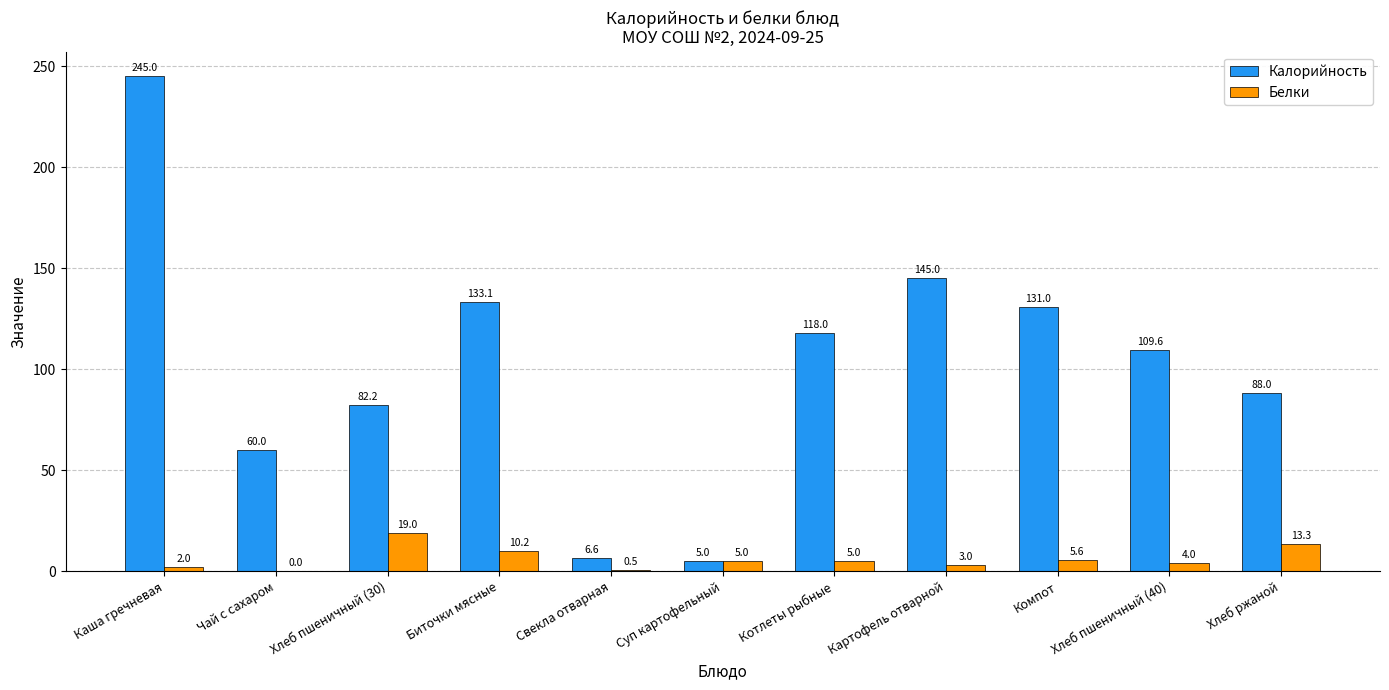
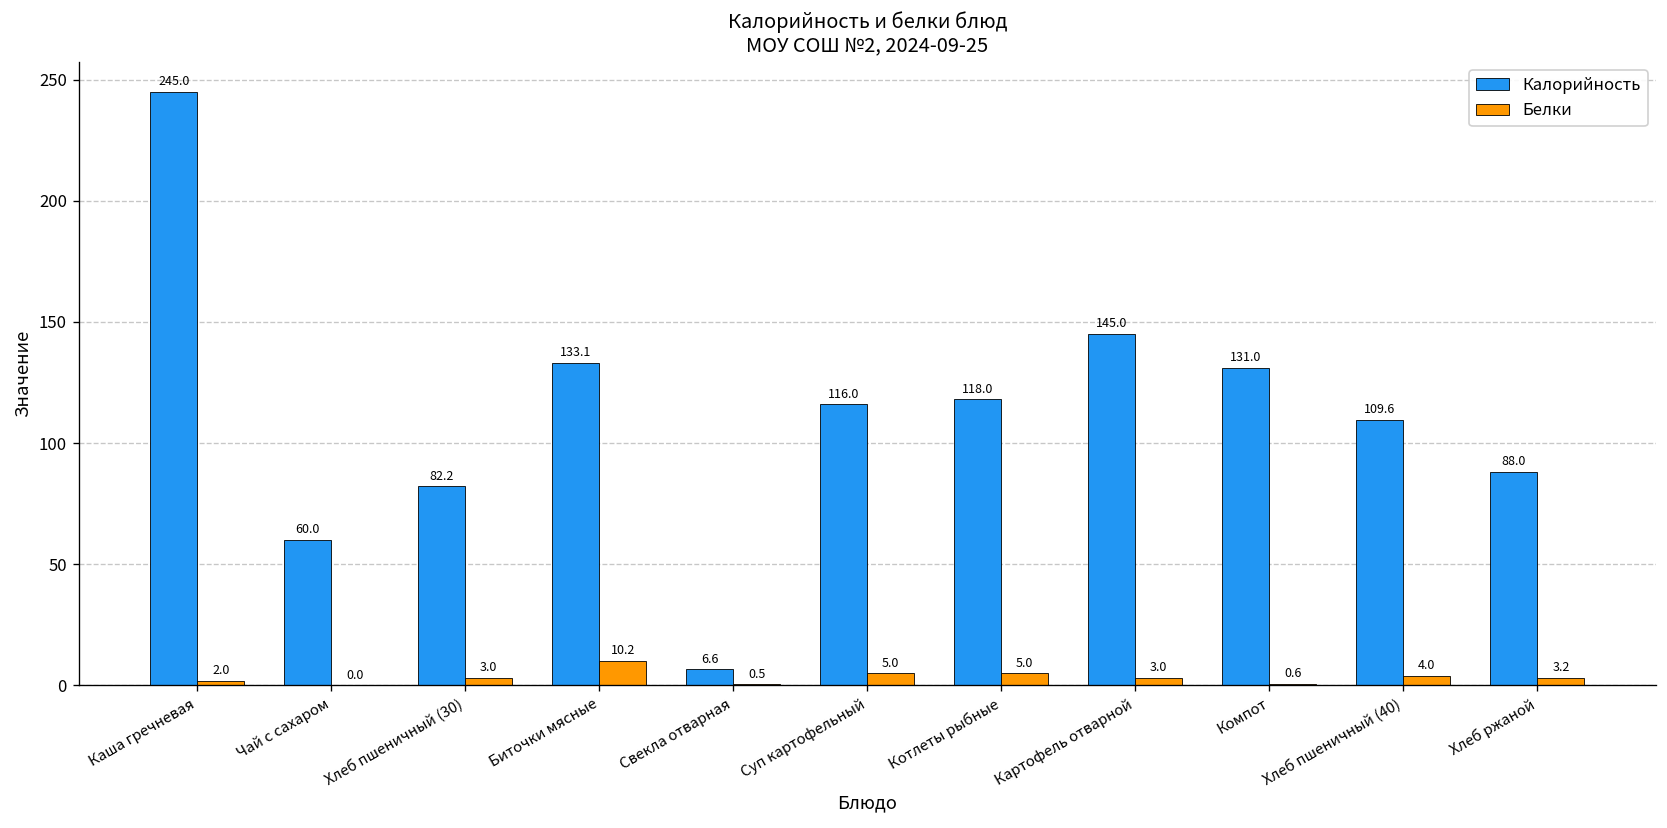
Белки, Хлеб пшеничный (30): 19.0 -> 3.0
Калорийность, Суп картофельный: 5.0 -> 116.0
Белки, Компот: 5.6 -> 0.6
Белки, Хлеб ржаной: 13.3 -> 3.2
